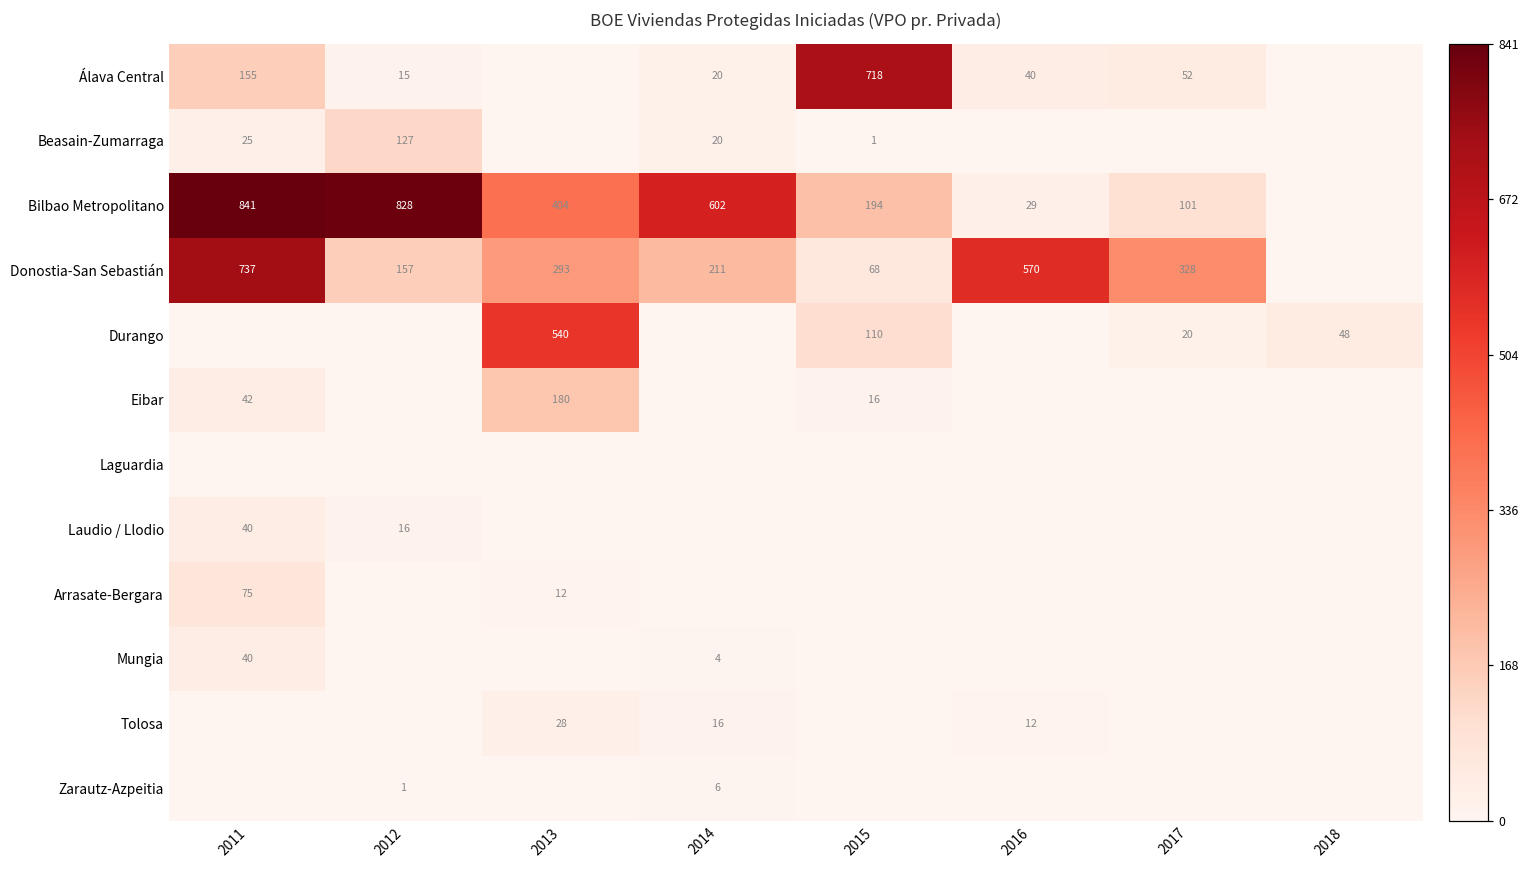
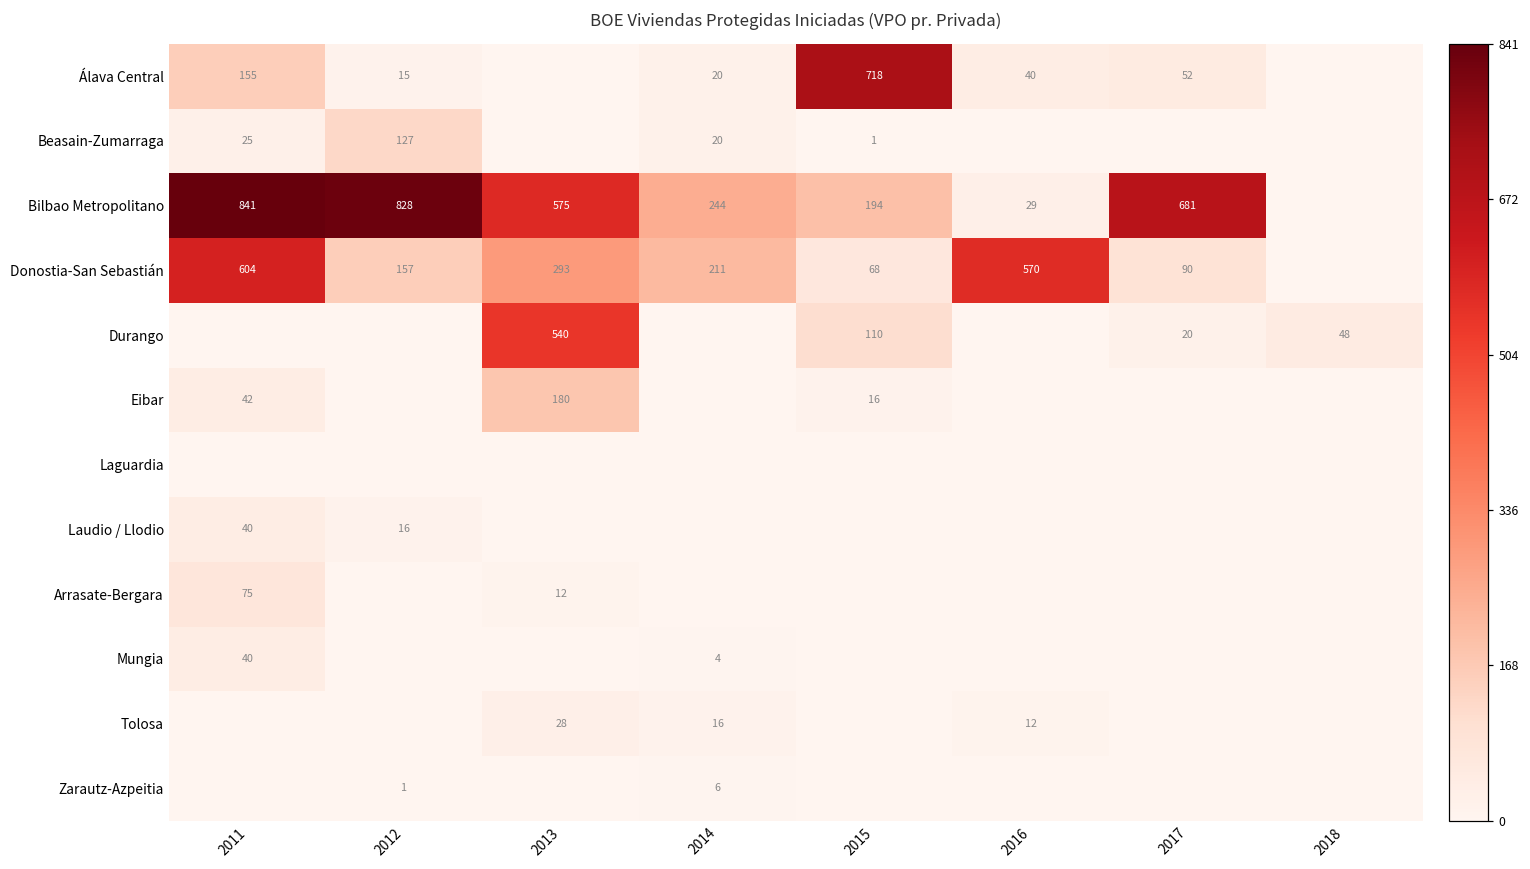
Bilbao Metropolitano, 2013: 404 -> 575
Bilbao Metropolitano, 2014: 602 -> 244
Bilbao Metropolitano, 2017: 101 -> 681
Donostia-San Sebastián, 2011: 737 -> 604
Donostia-San Sebastián, 2017: 328 -> 90
